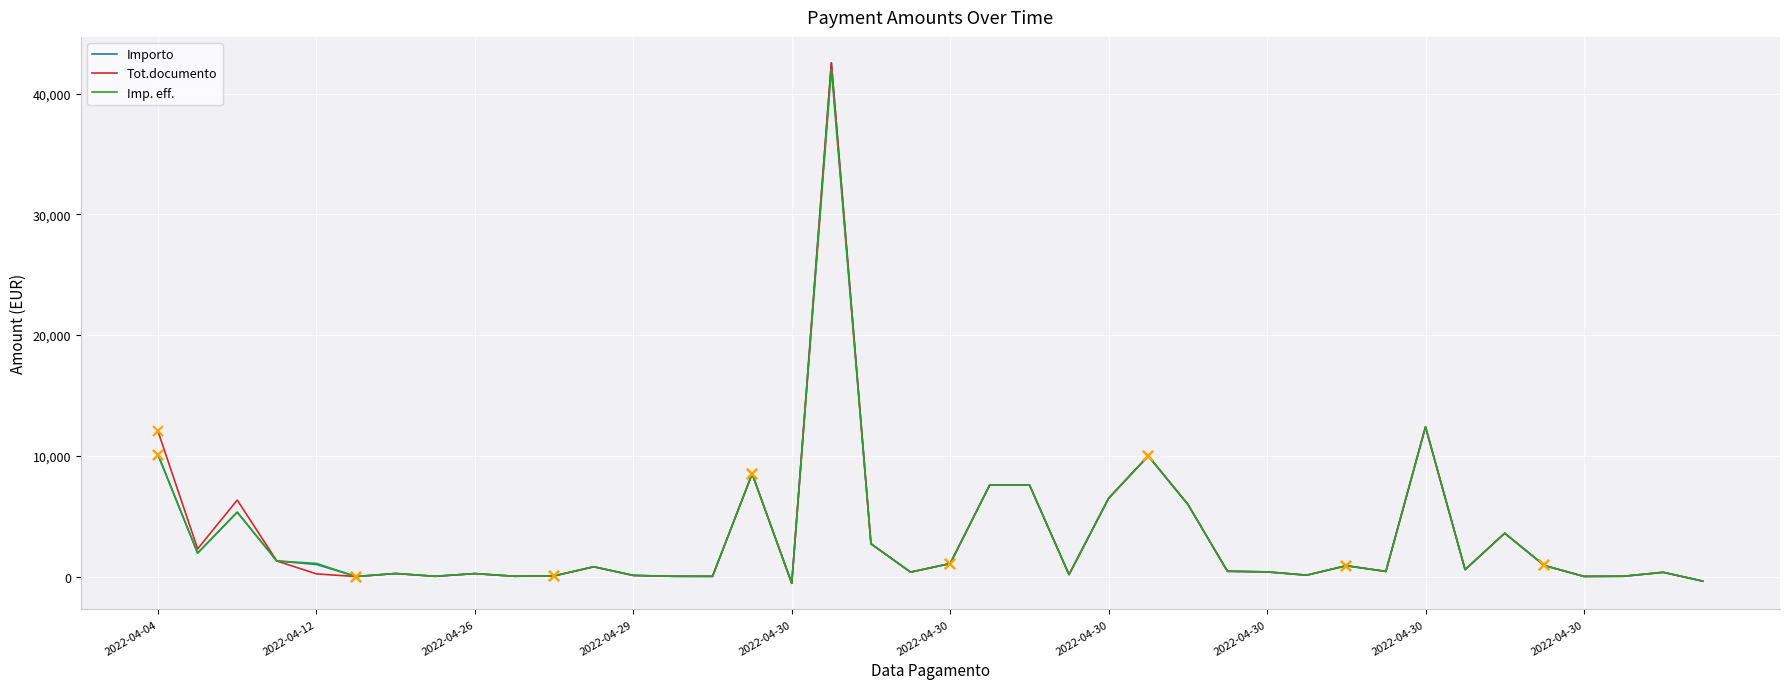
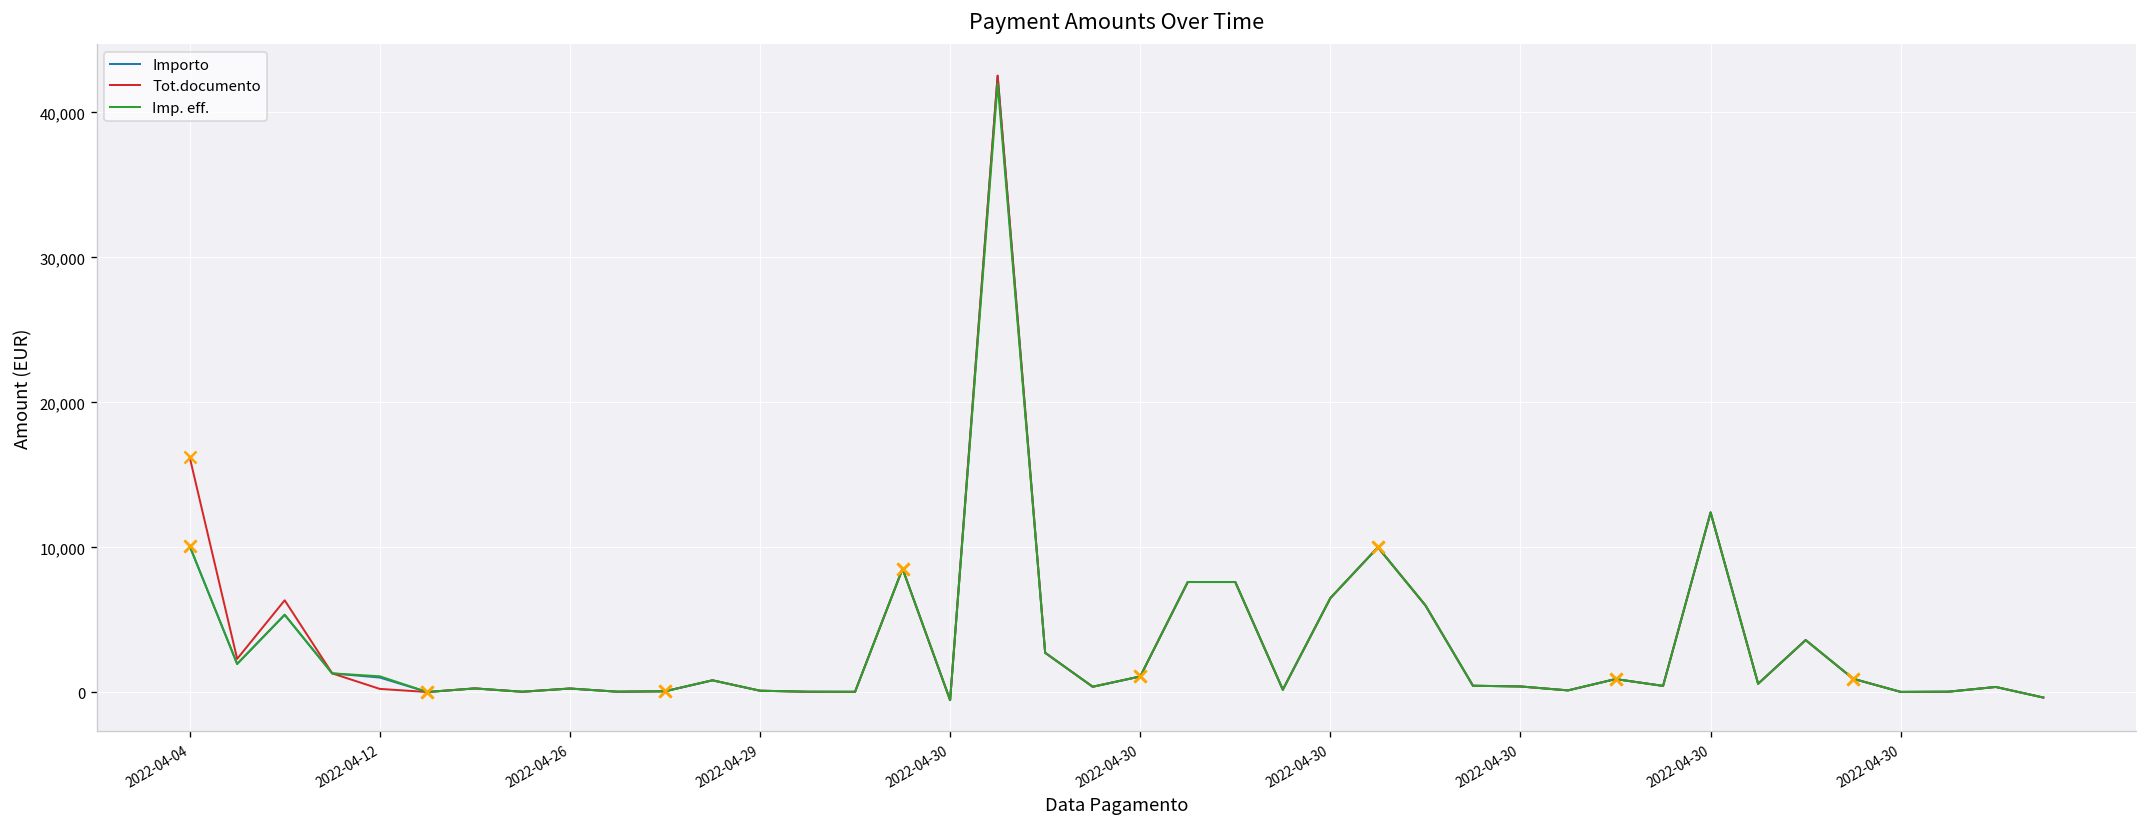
Tot.documento, 2022-04-04: 12,000 -> 16,200
